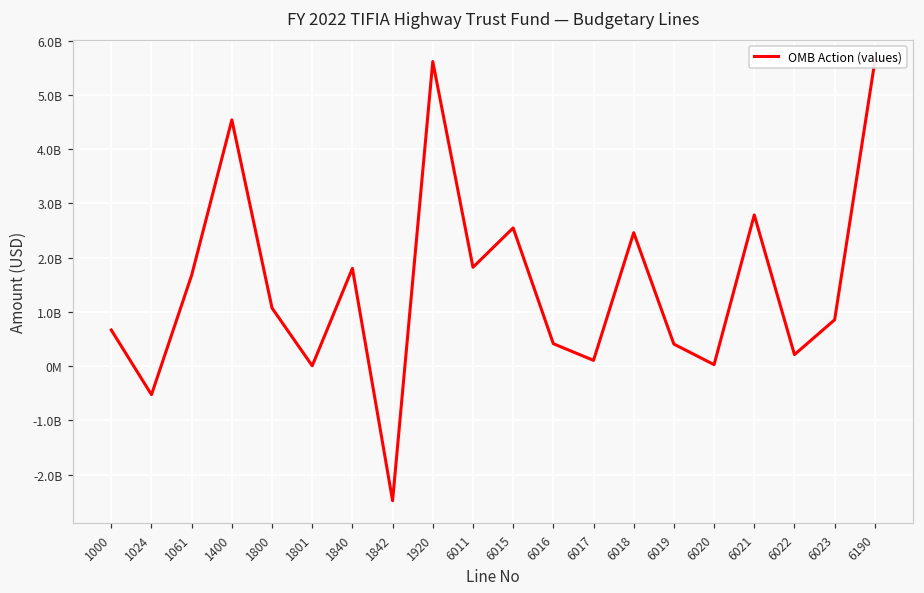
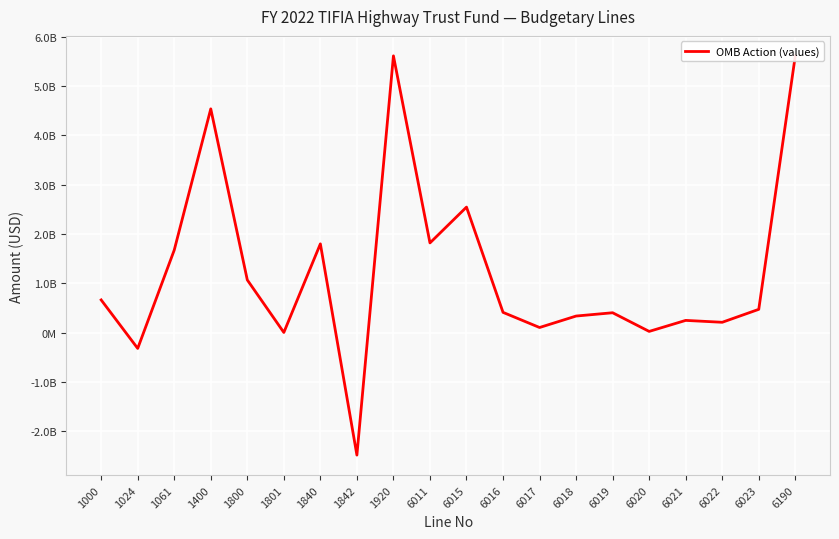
1024: -500000000 -> -300000000
6018: 2500000000 -> 300000000
6021: 2800000000 -> 300000000
6023: 900000000 -> 500000000
